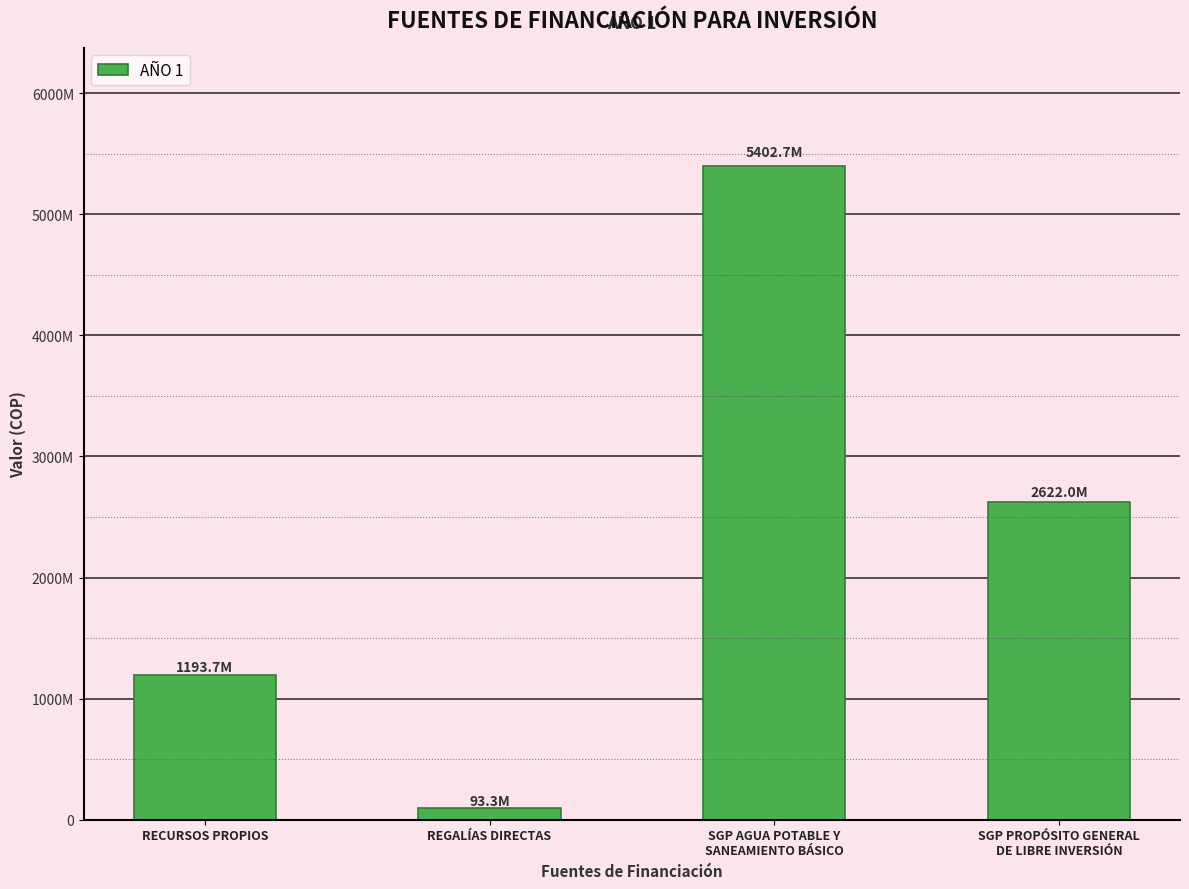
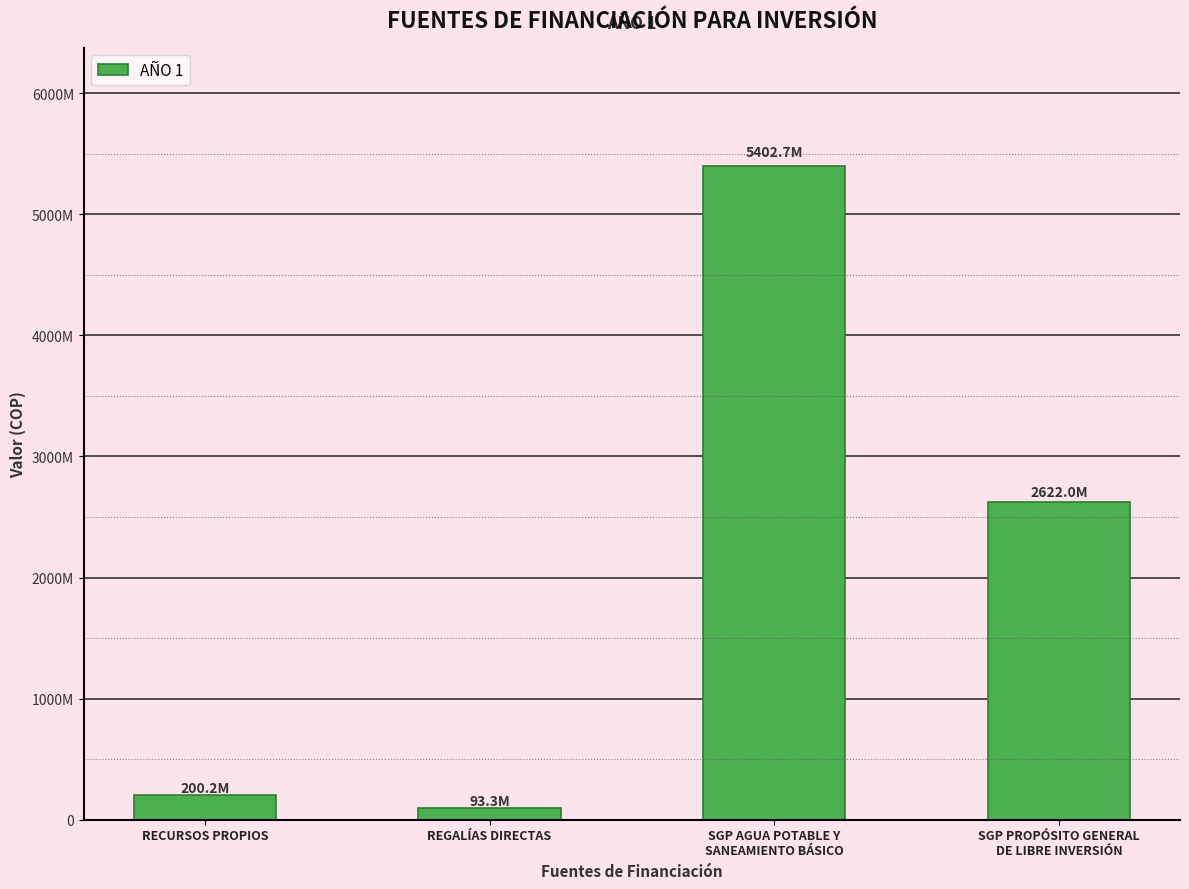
RECURSOS PROPIOS: 1193.7M -> 200.2M
